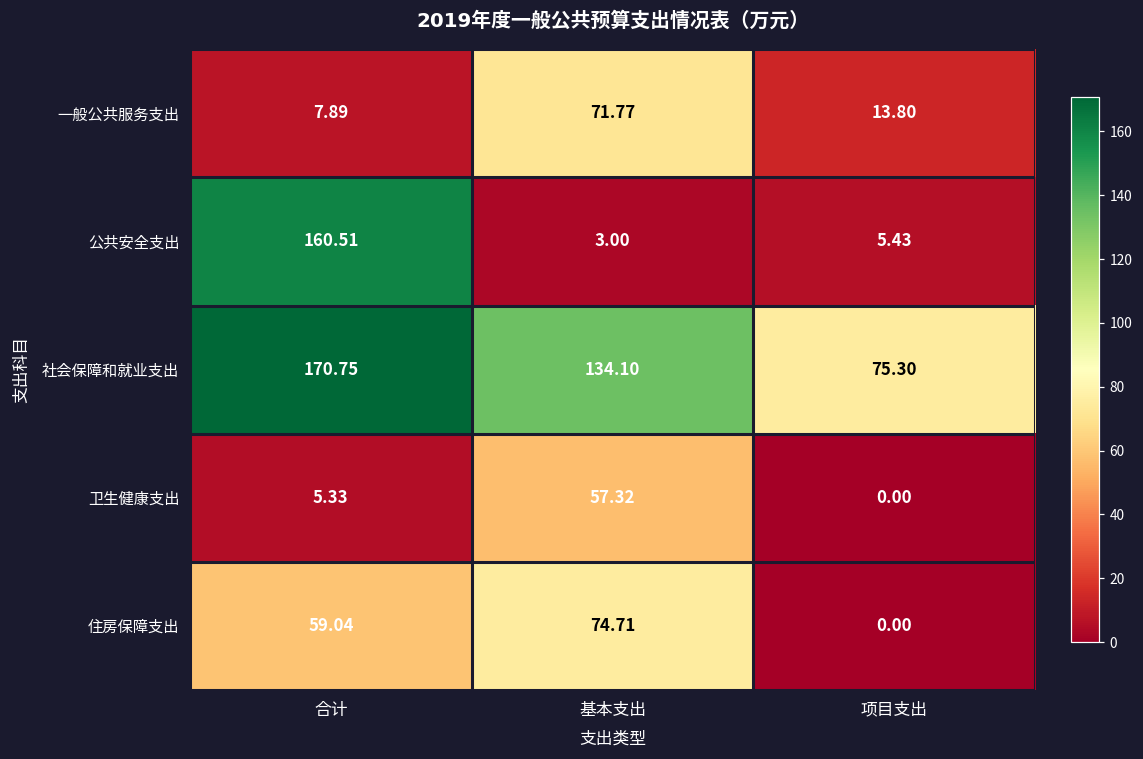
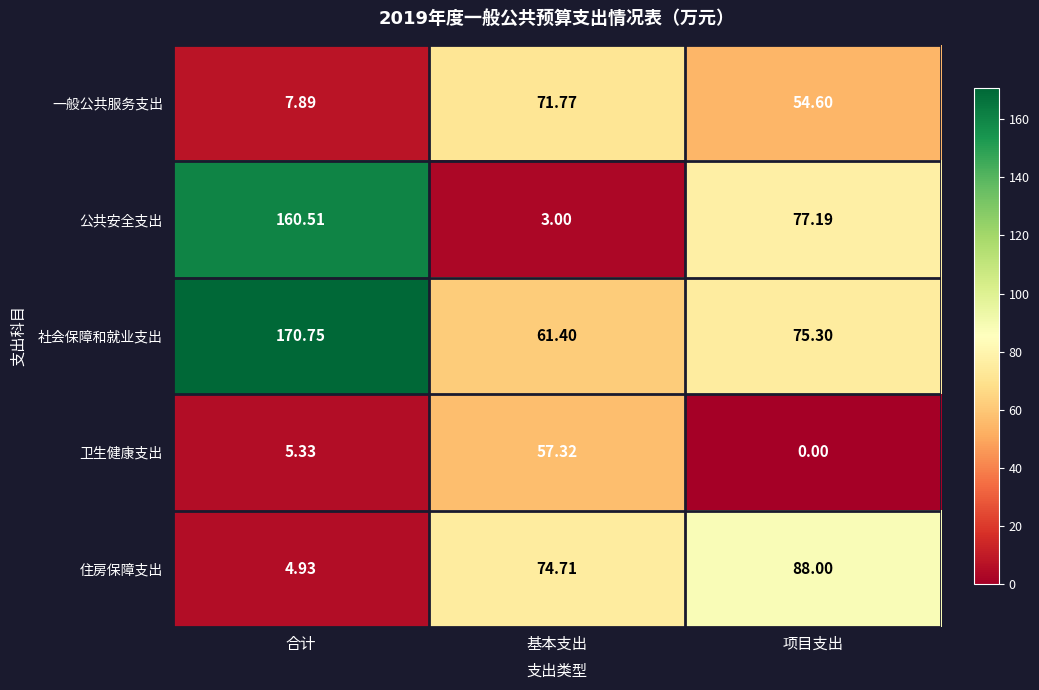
一般公共服务支出, 项目支出: 13.80 -> 54.60
公共安全支出, 项目支出: 5.43 -> 77.19
社会保障和就业支出, 基本支出: 134.10 -> 61.40
住房保障支出, 合计: 59.04 -> 4.93
住房保障支出, 项目支出: 0.00 -> 88.00
